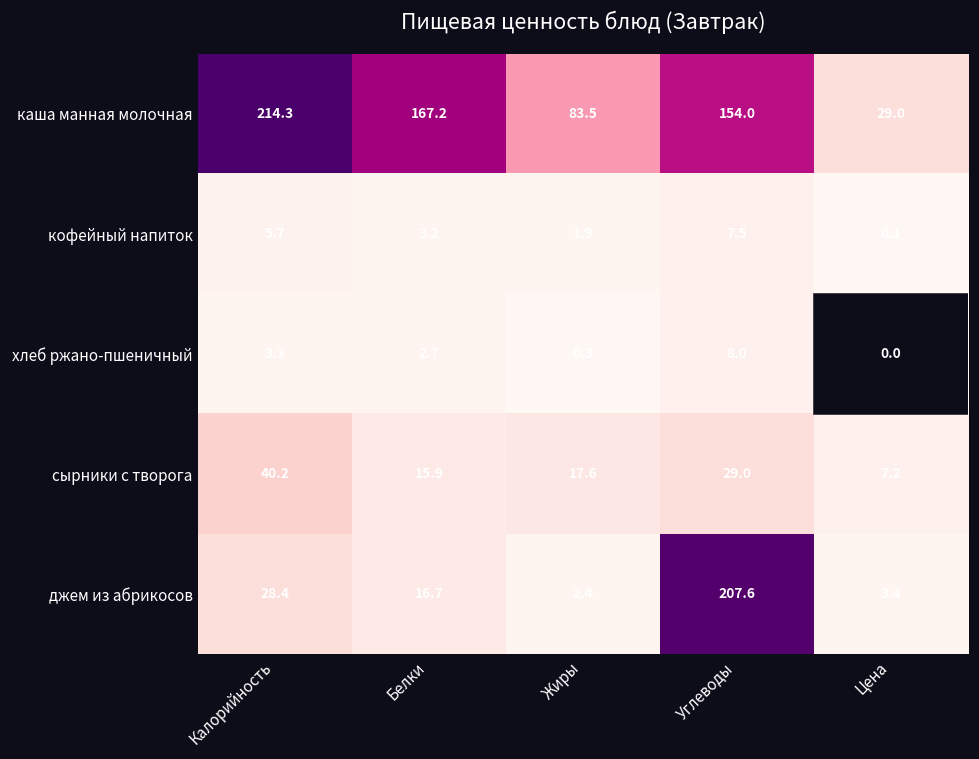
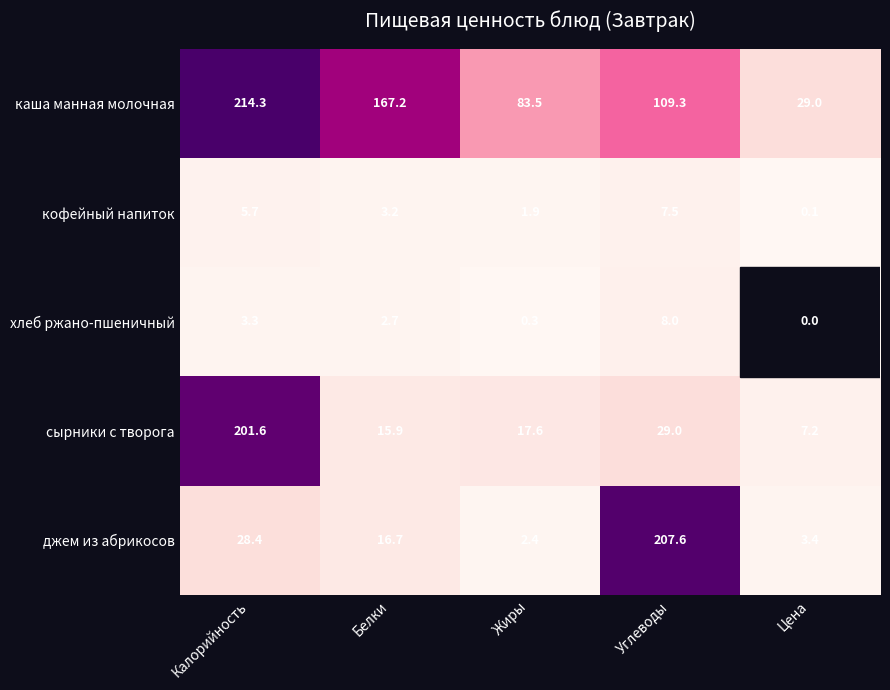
каша манная молочная, Углеводы: 154.0 -> 109.3
сырники с творога, Калорийность: 40.2 -> 201.6
